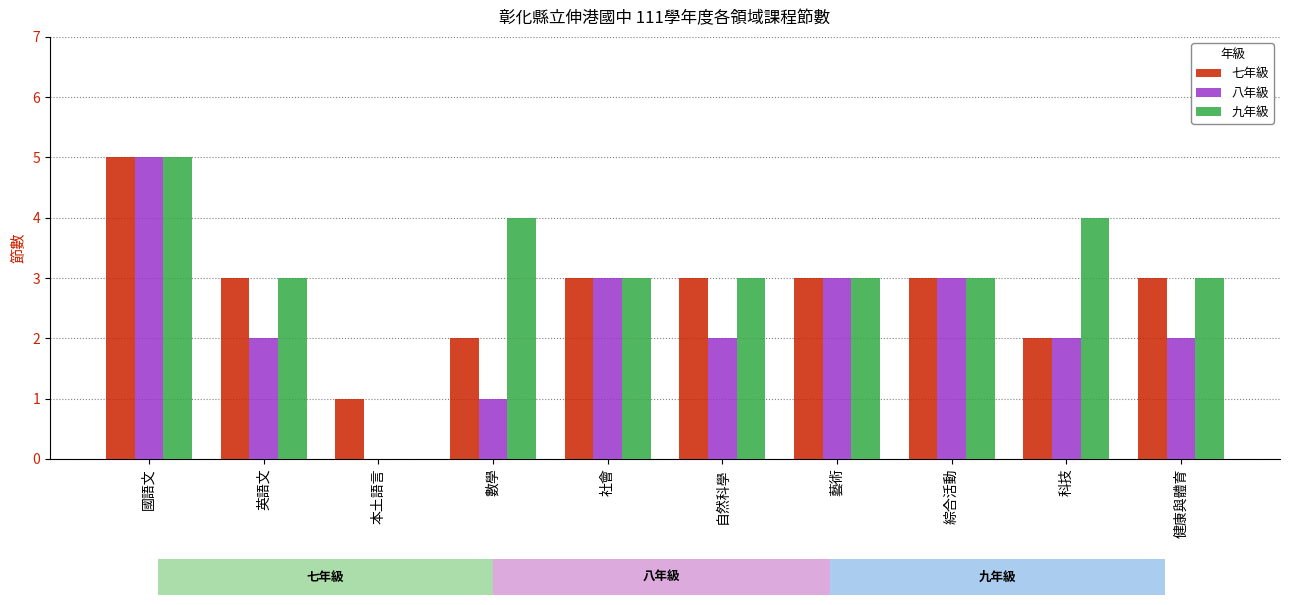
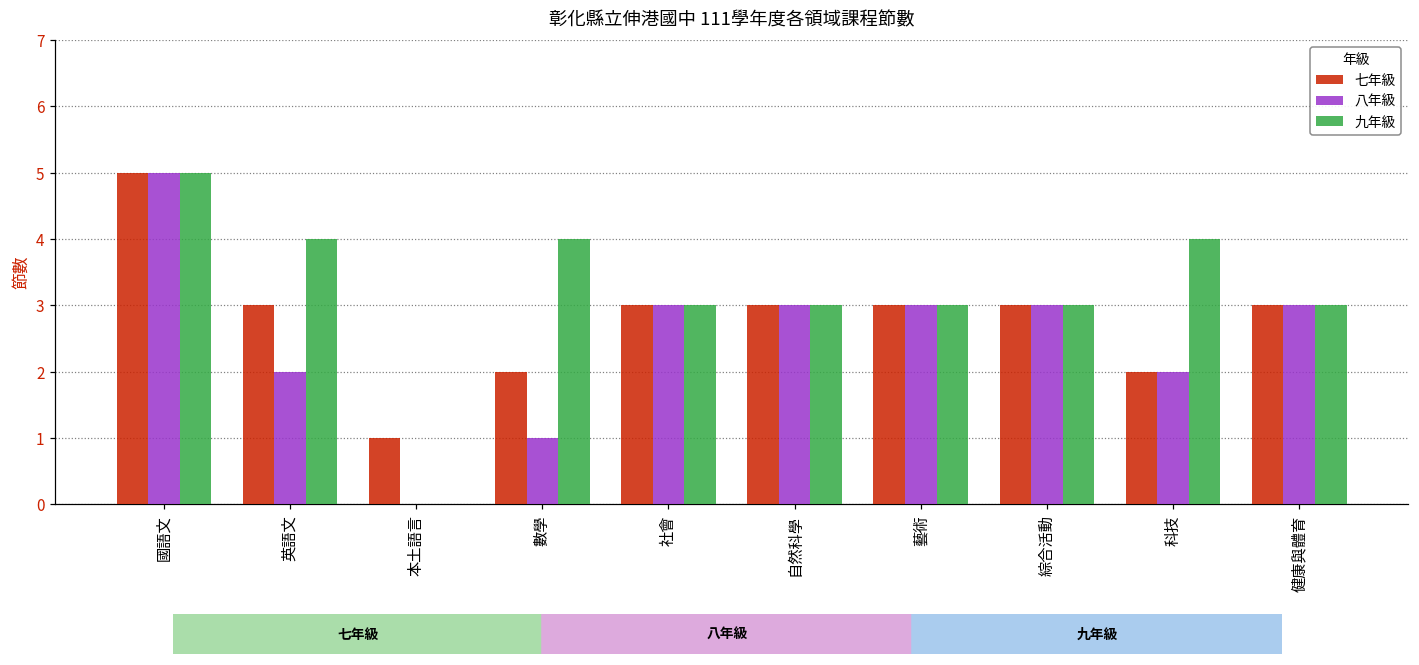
九年級, 英語文: 3 -> 4
八年級, 自然科學: 2 -> 3
八年級, 健康與體育: 2 -> 3
